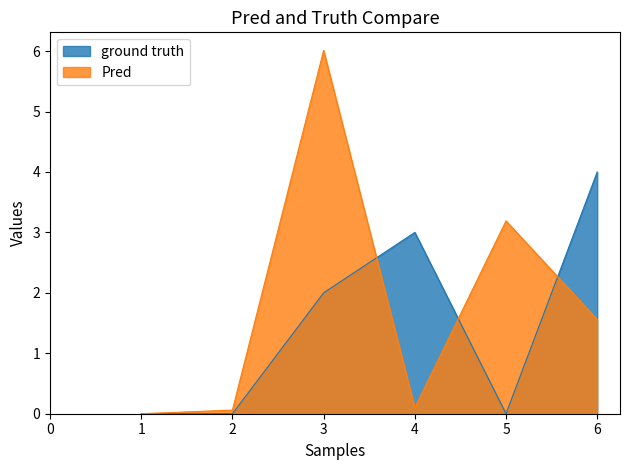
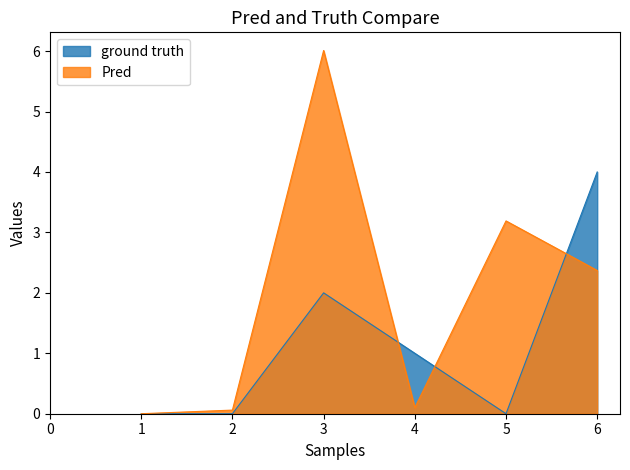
ground truth, 4: 3 -> 1
Pred, 6: 1.6 -> 2.4
